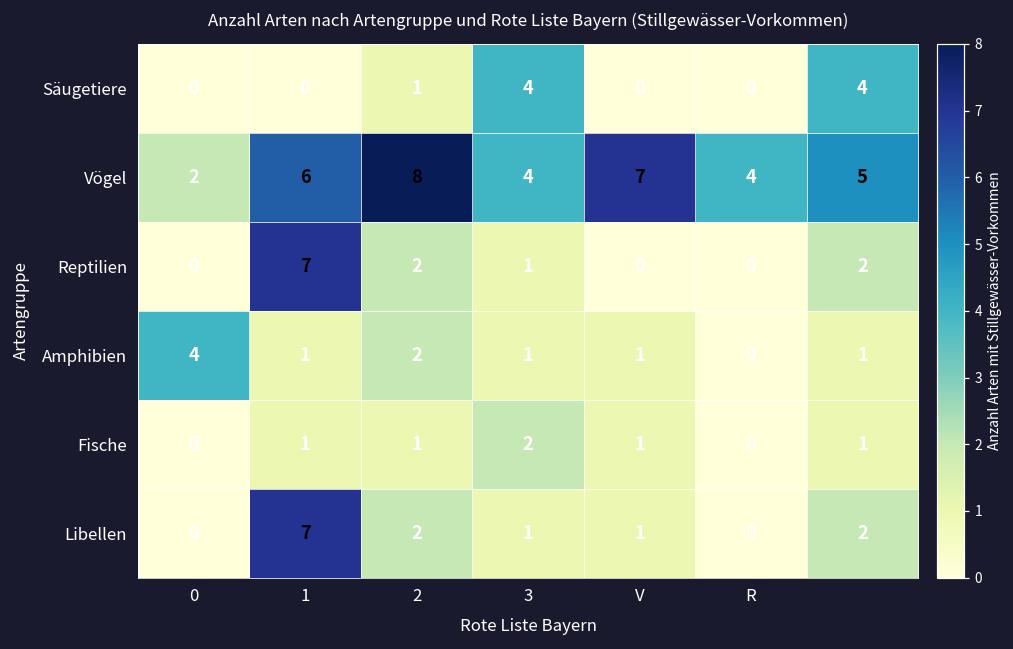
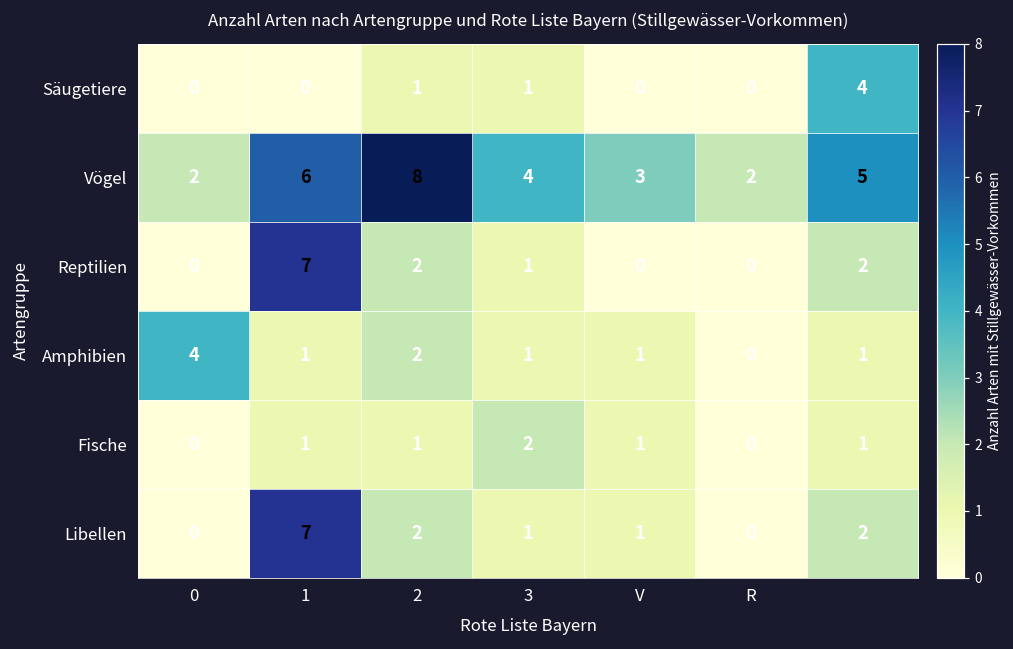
Säugetiere, 3: 4 -> 1
Vögel, V: 7 -> 3
Vögel, R: 4 -> 2
